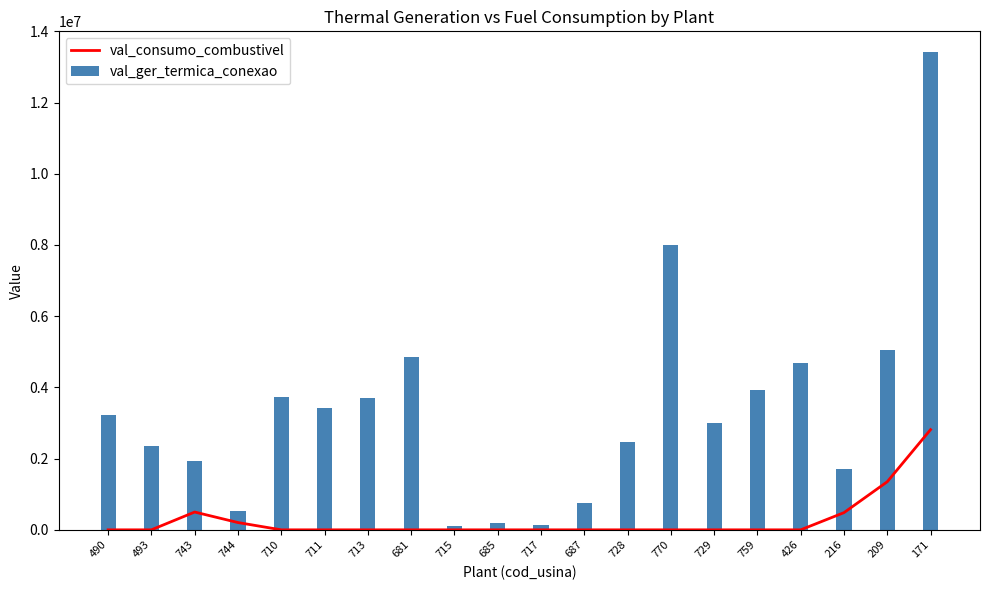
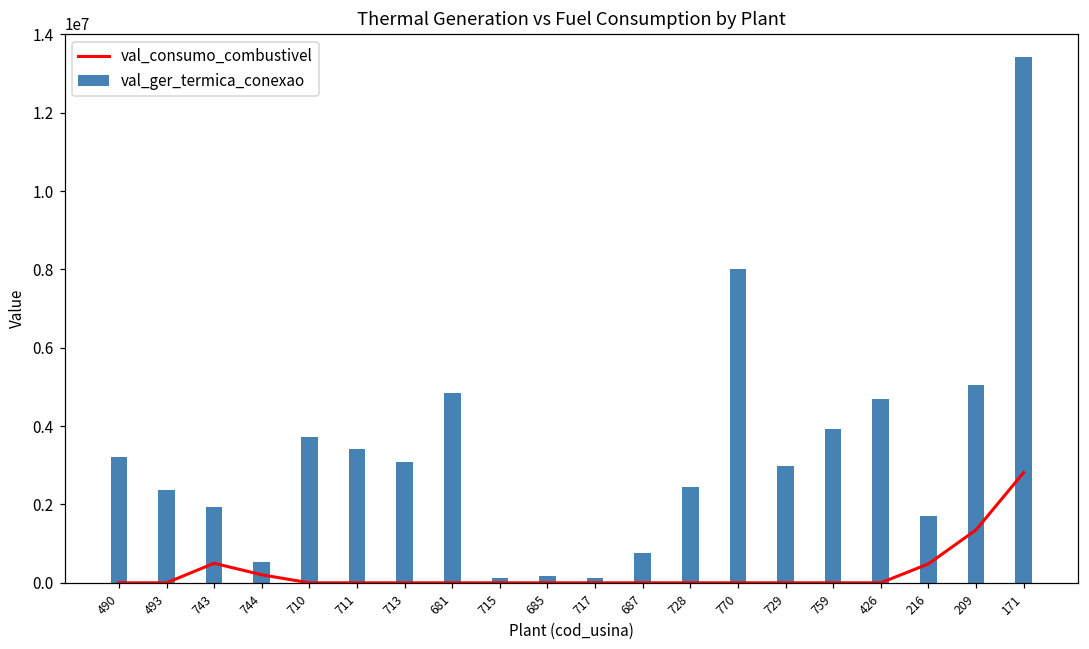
val_ger_termica_conexao, 713: 3700000 -> 3100000
